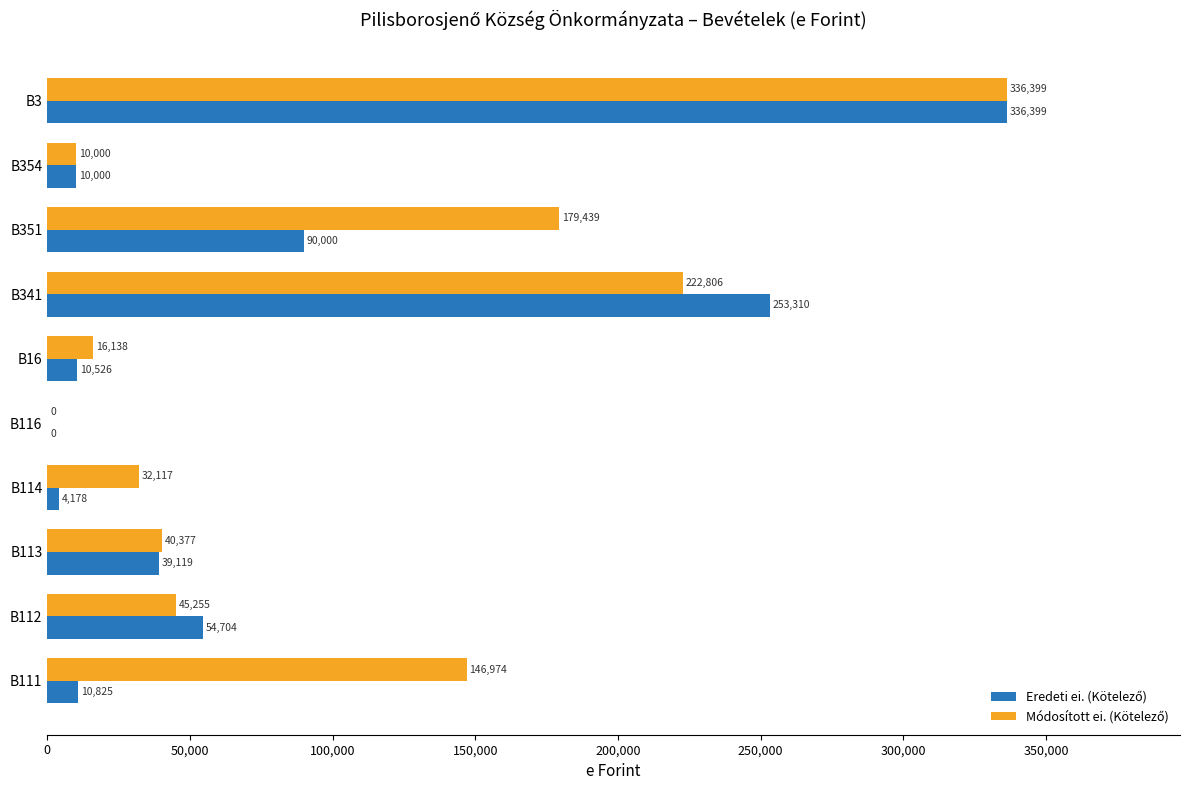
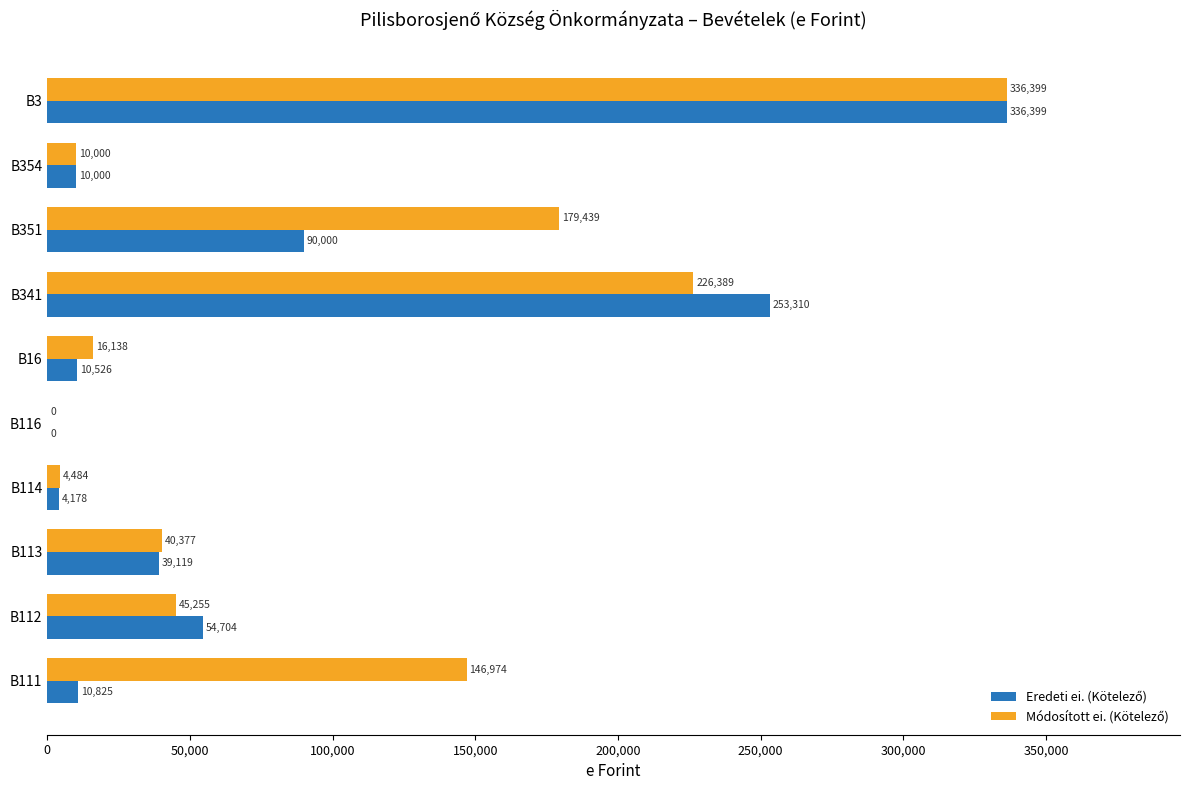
Módosított ei. (Kötelező), B341: 222,806 -> 226,389
Módosított ei. (Kötelező), B114: 32,117 -> 4,484
